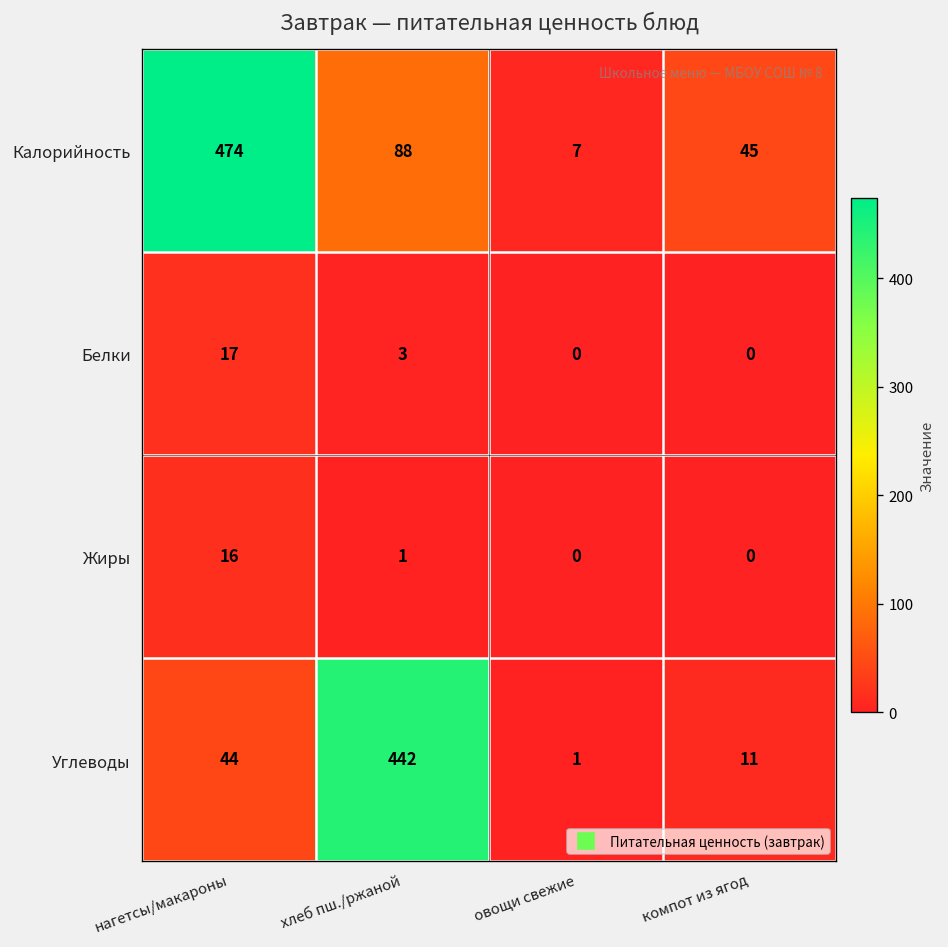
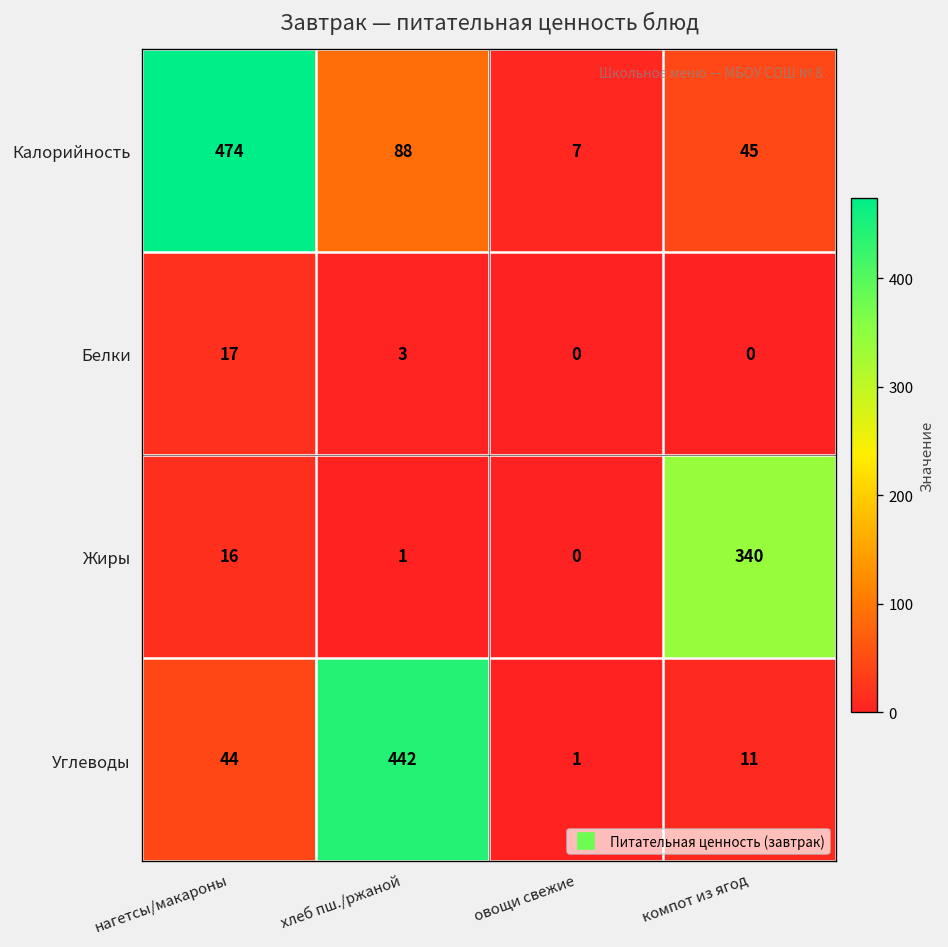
Жиры, компот из ягод: 0 -> 340
